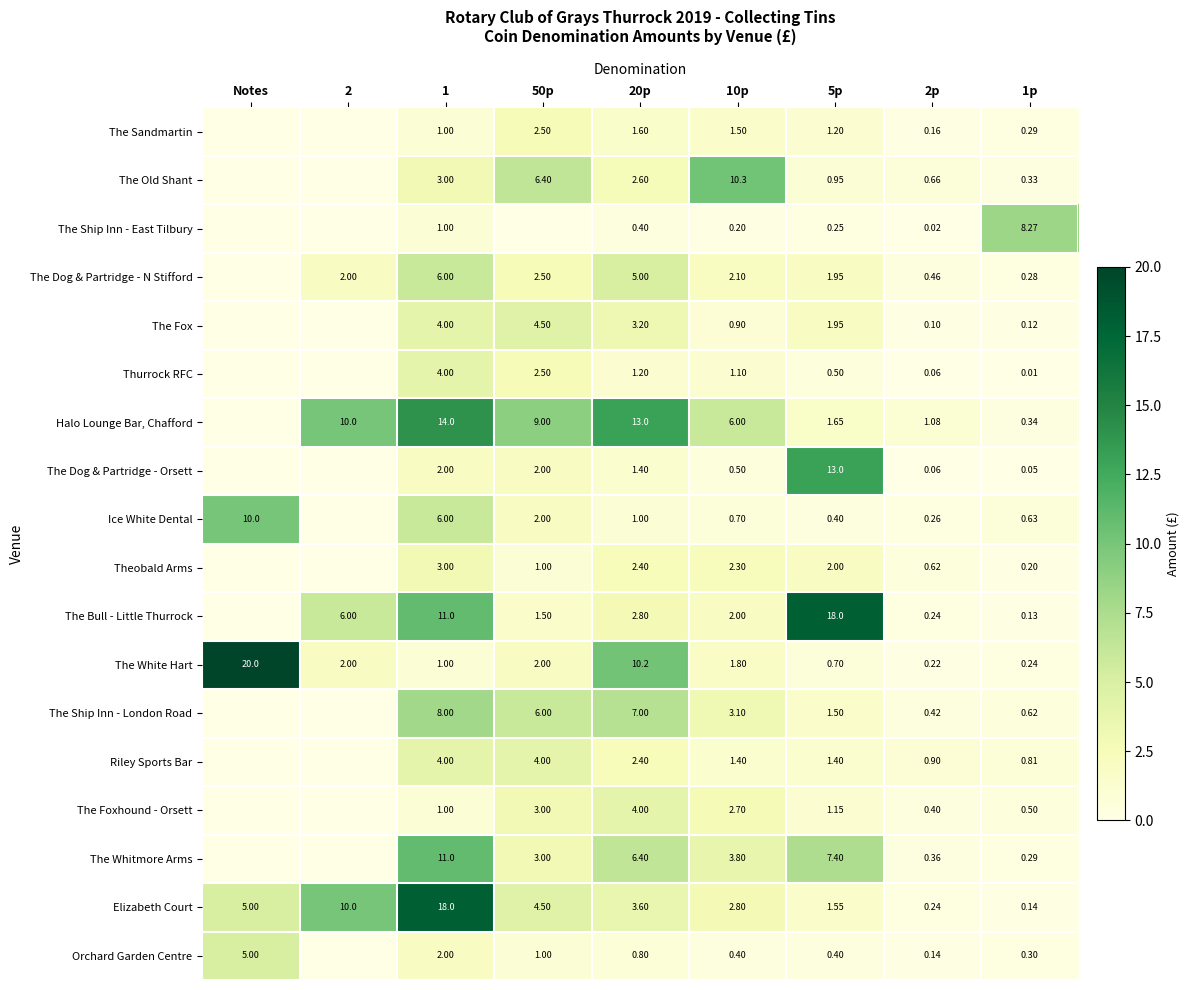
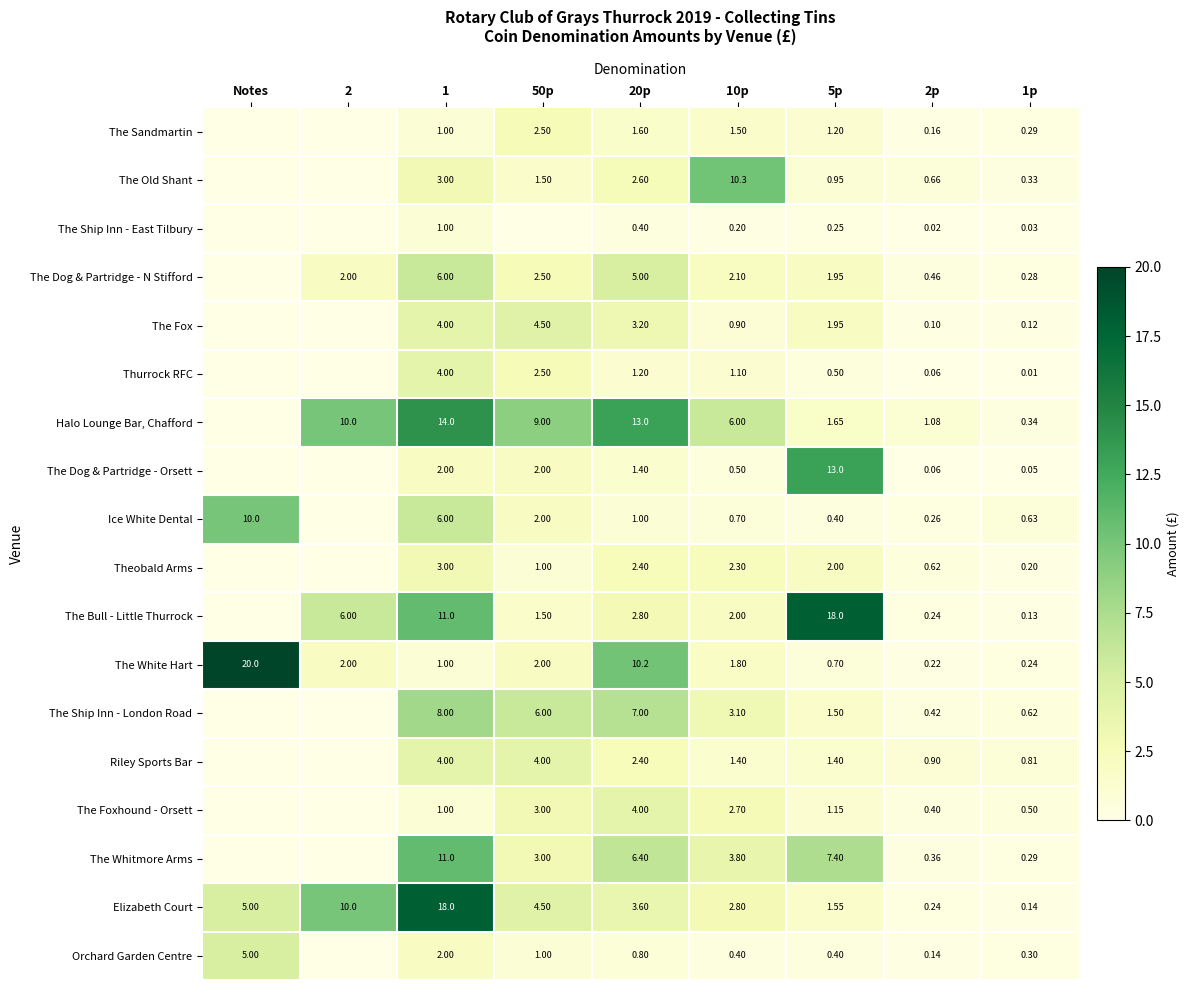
The Old Shant, 50p: 6.40 -> 1.50
The Ship Inn - East Tilbury, 1p: 8.27 -> 0.03
